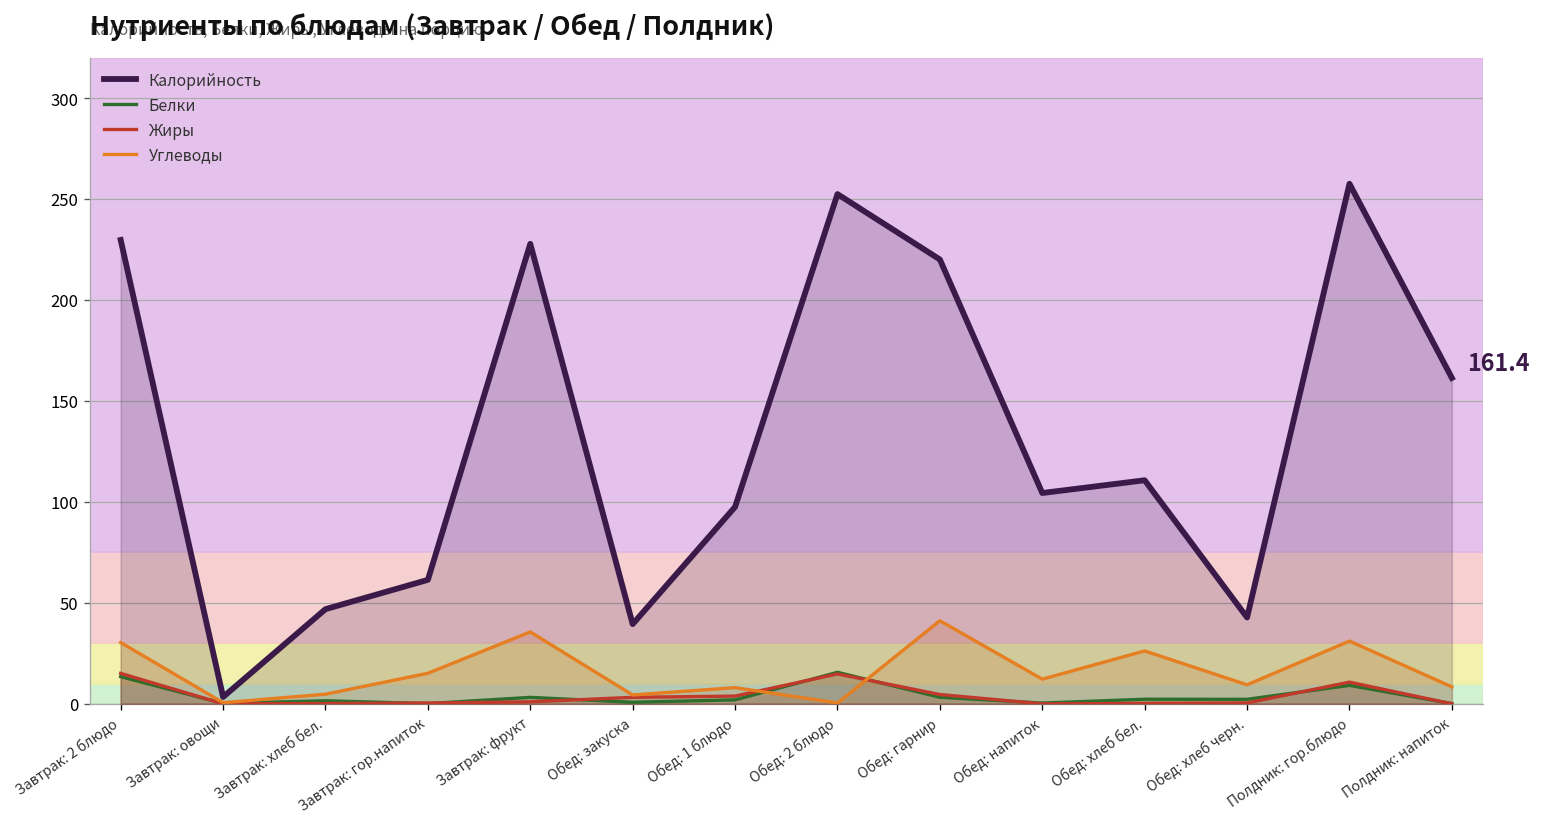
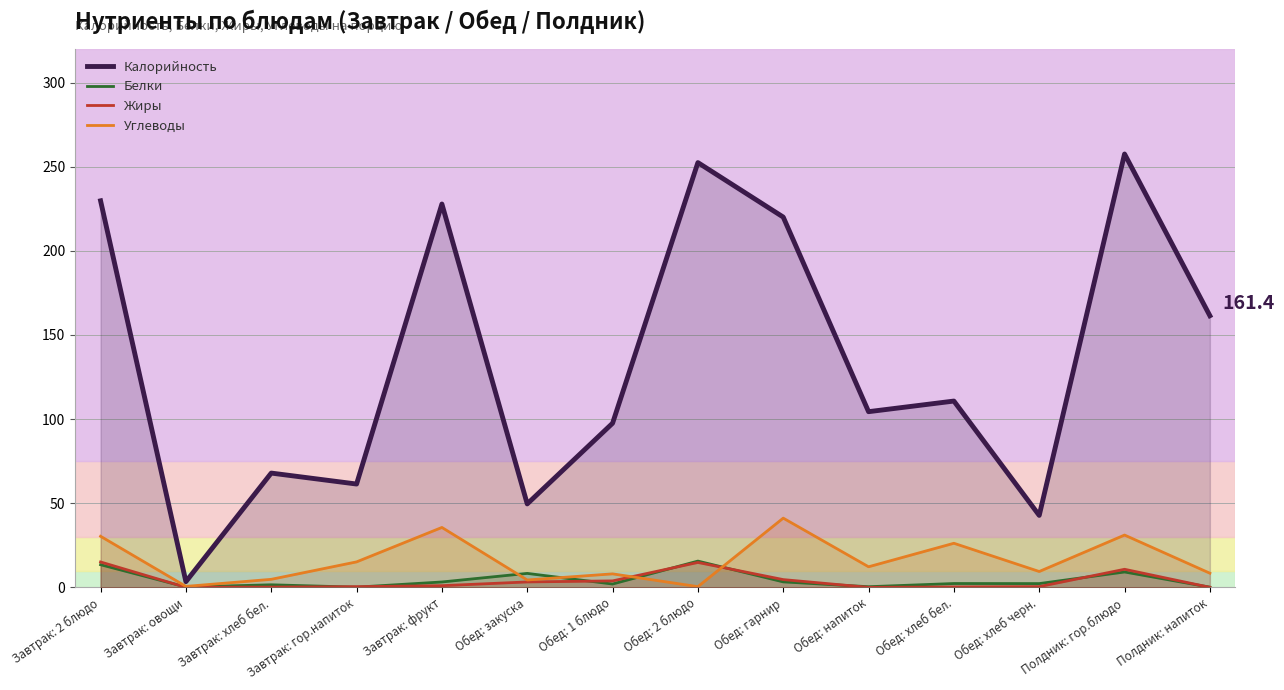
Калорийность, Завтрак: хлеб бел.: 47 -> 68
Калорийность, Обед: закуска: 39 -> 50
Белки, Обед: закуска: 1 -> 8
